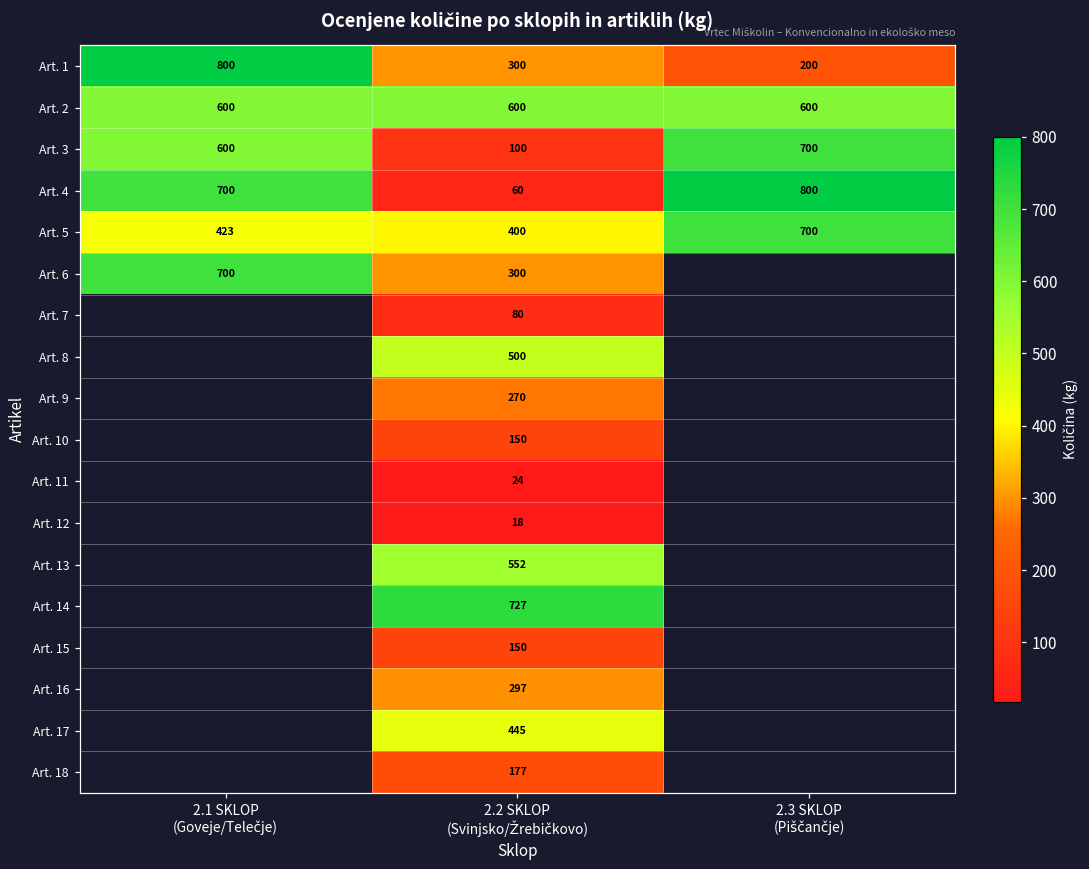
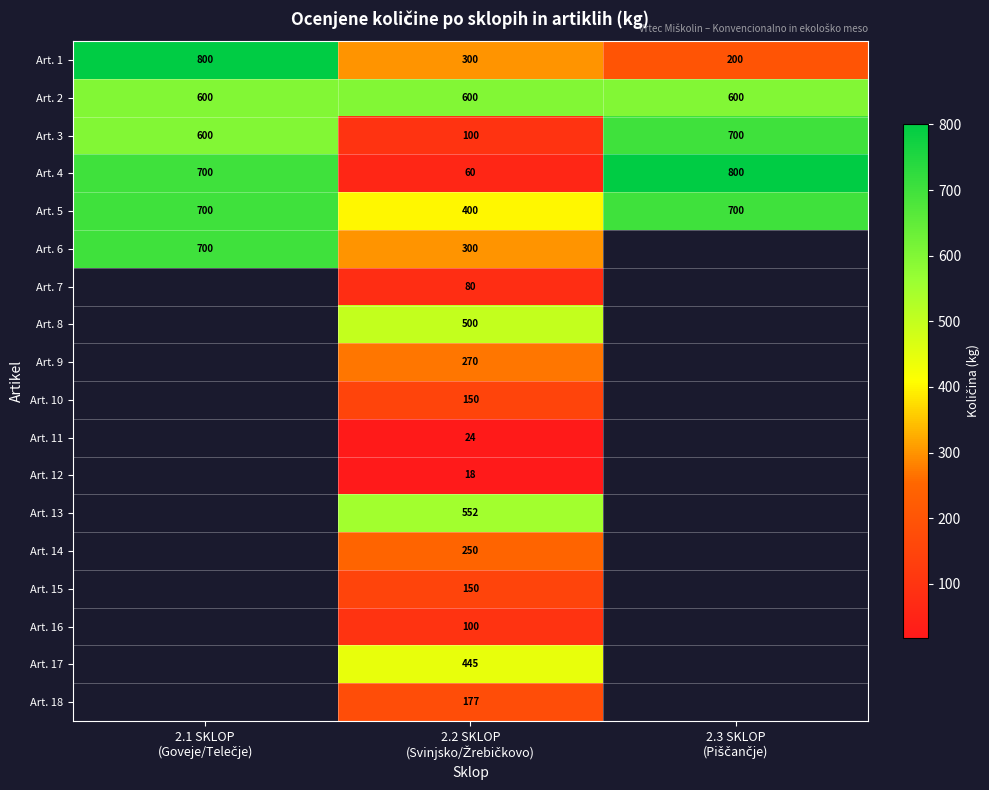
Art. 5, 2.1 SKLOP (Goveje/Telečje): 423 -> 700
Art. 14, 2.2 SKLOP (Svinjsko/Žrebičkovo): 727 -> 250
Art. 16, 2.2 SKLOP (Svinjsko/Žrebičkovo): 297 -> 100
